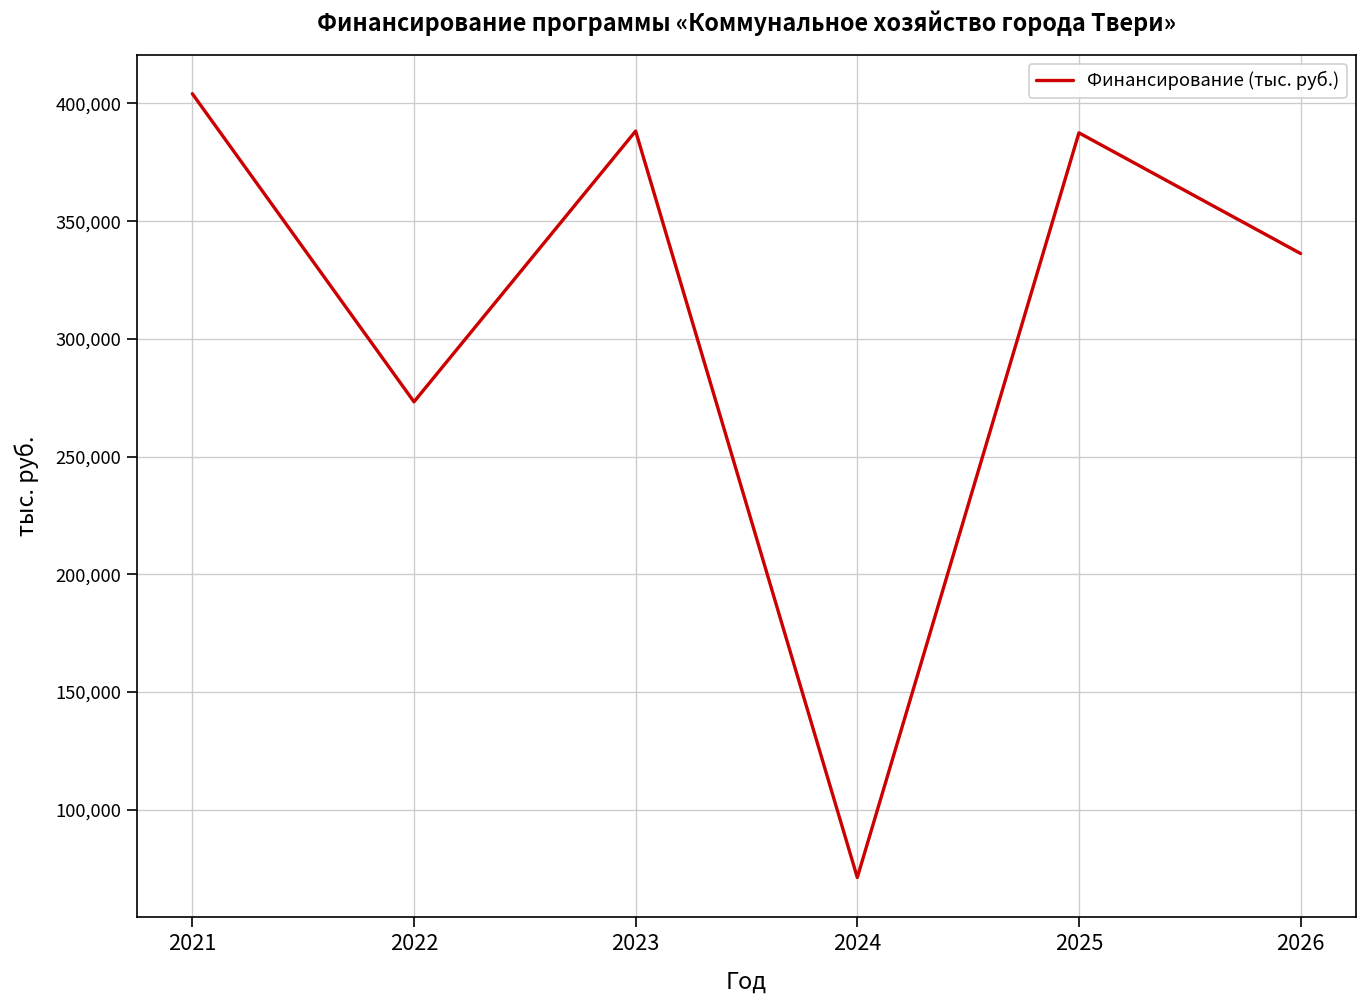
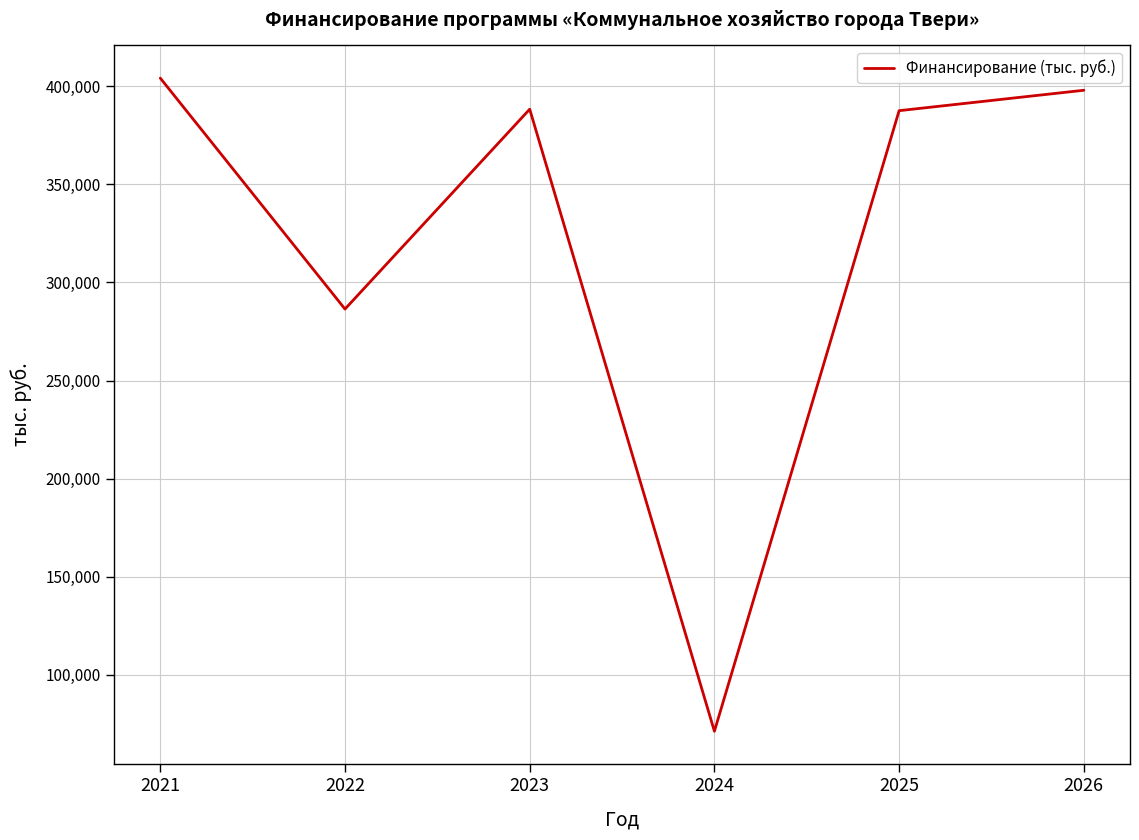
2022: 273,000 -> 286,000
2026: 336,000 -> 398,000
